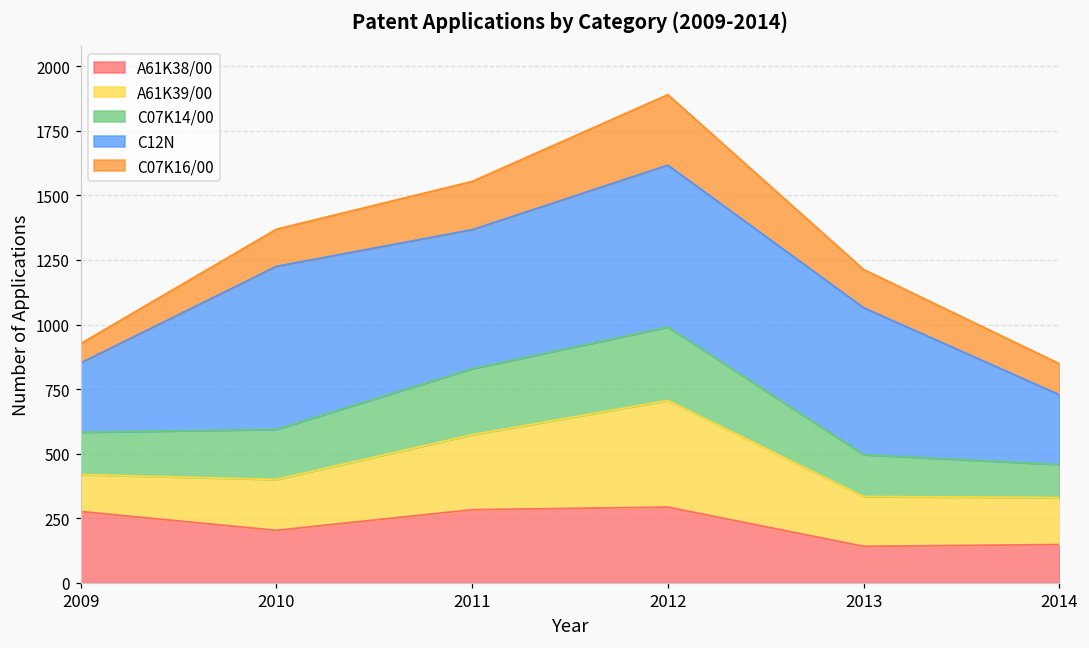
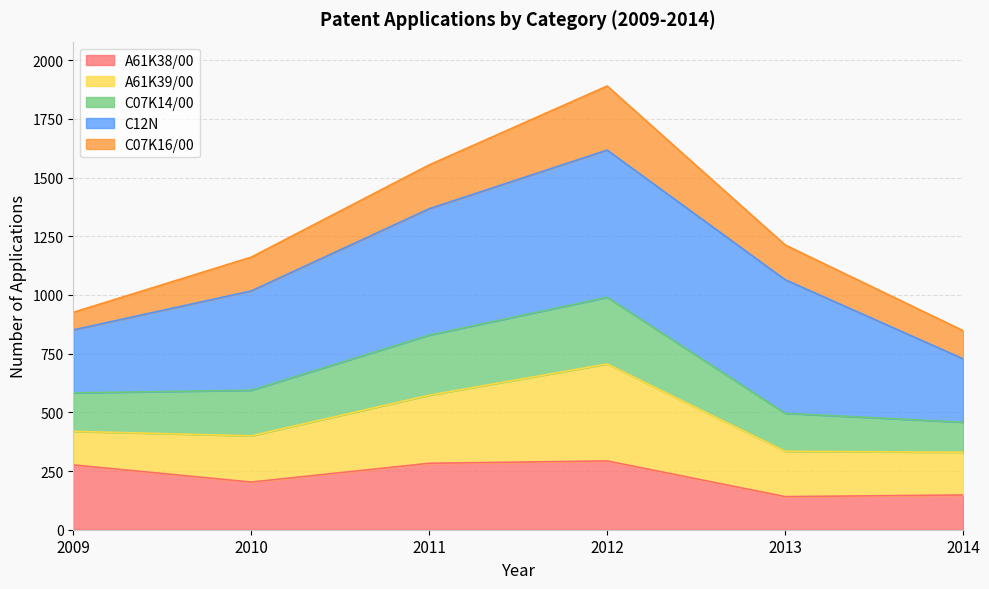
C12N, 2010: 630 -> 420
